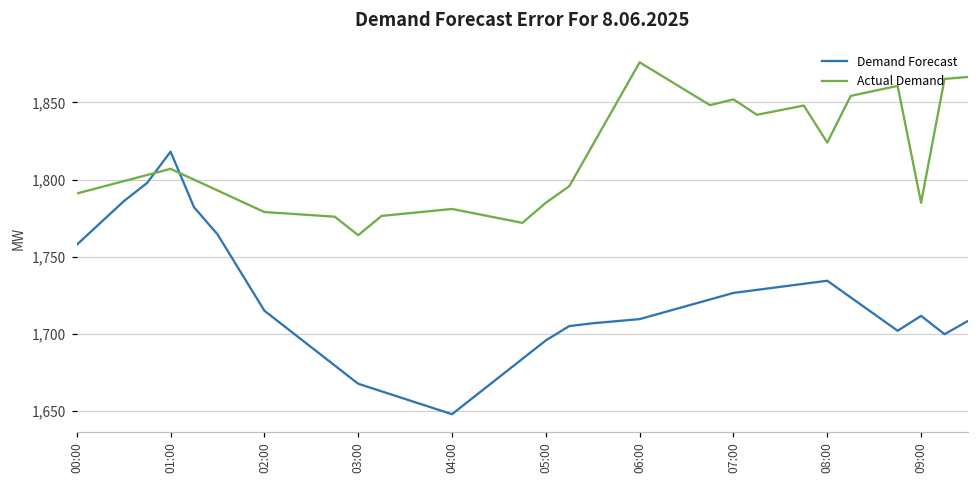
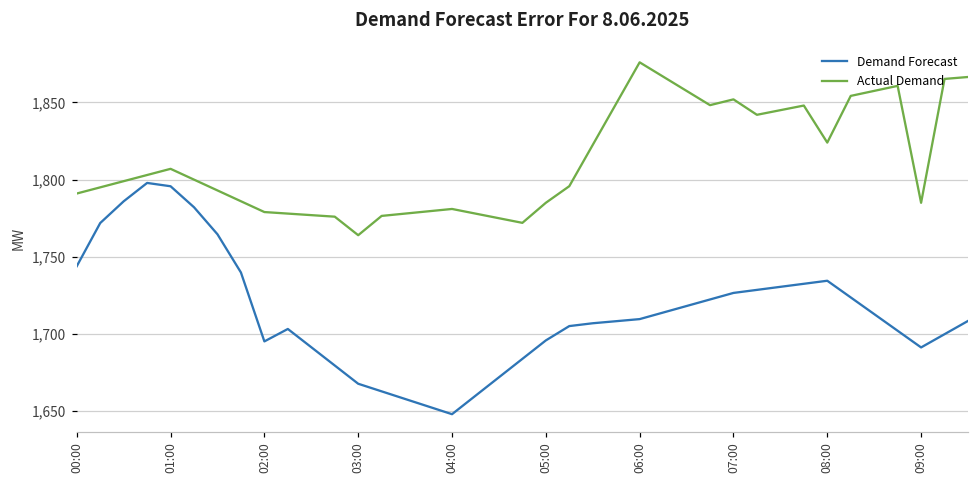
Demand Forecast, 00:00: 1,758 -> 1,744
Demand Forecast, 01:00: 1,818 -> 1,796
Demand Forecast, 02:00: 1,715 -> 1,695
Demand Forecast, 09:00: 1,712 -> 1,691
